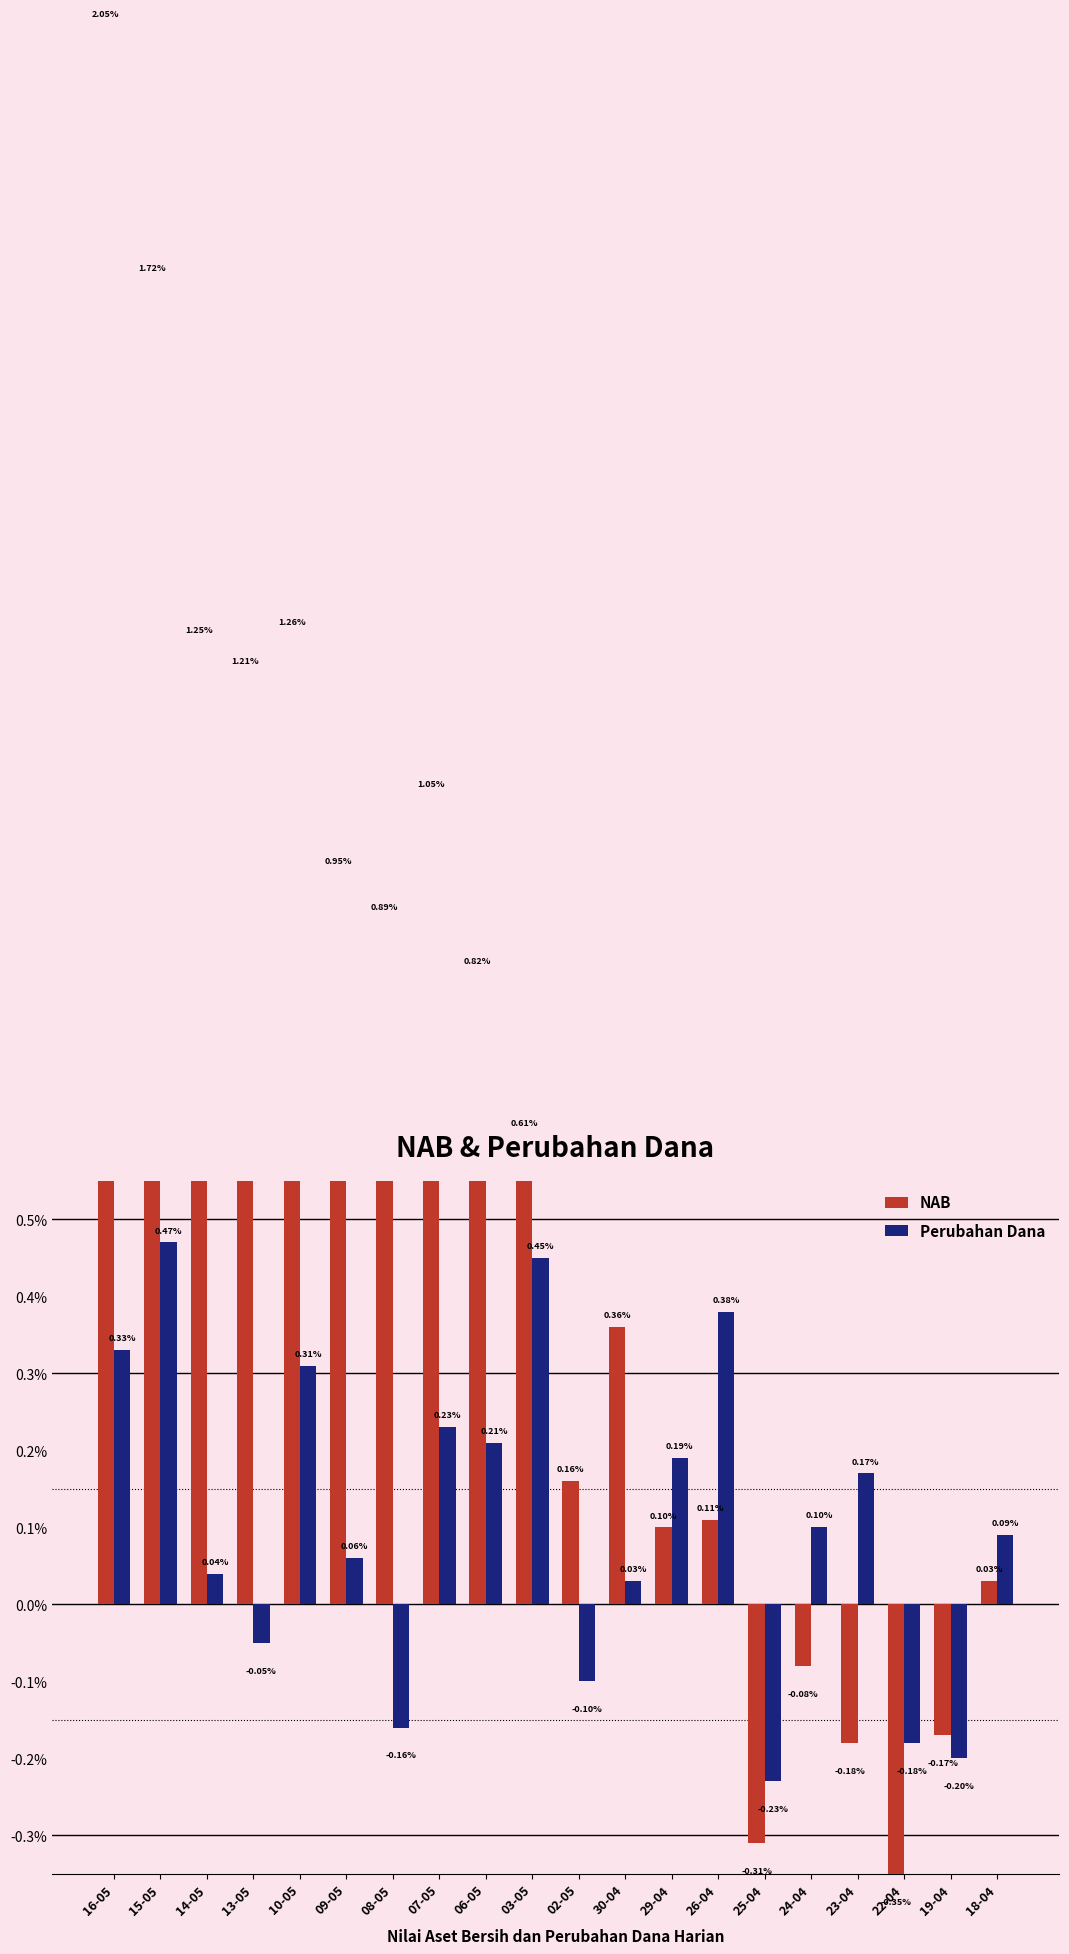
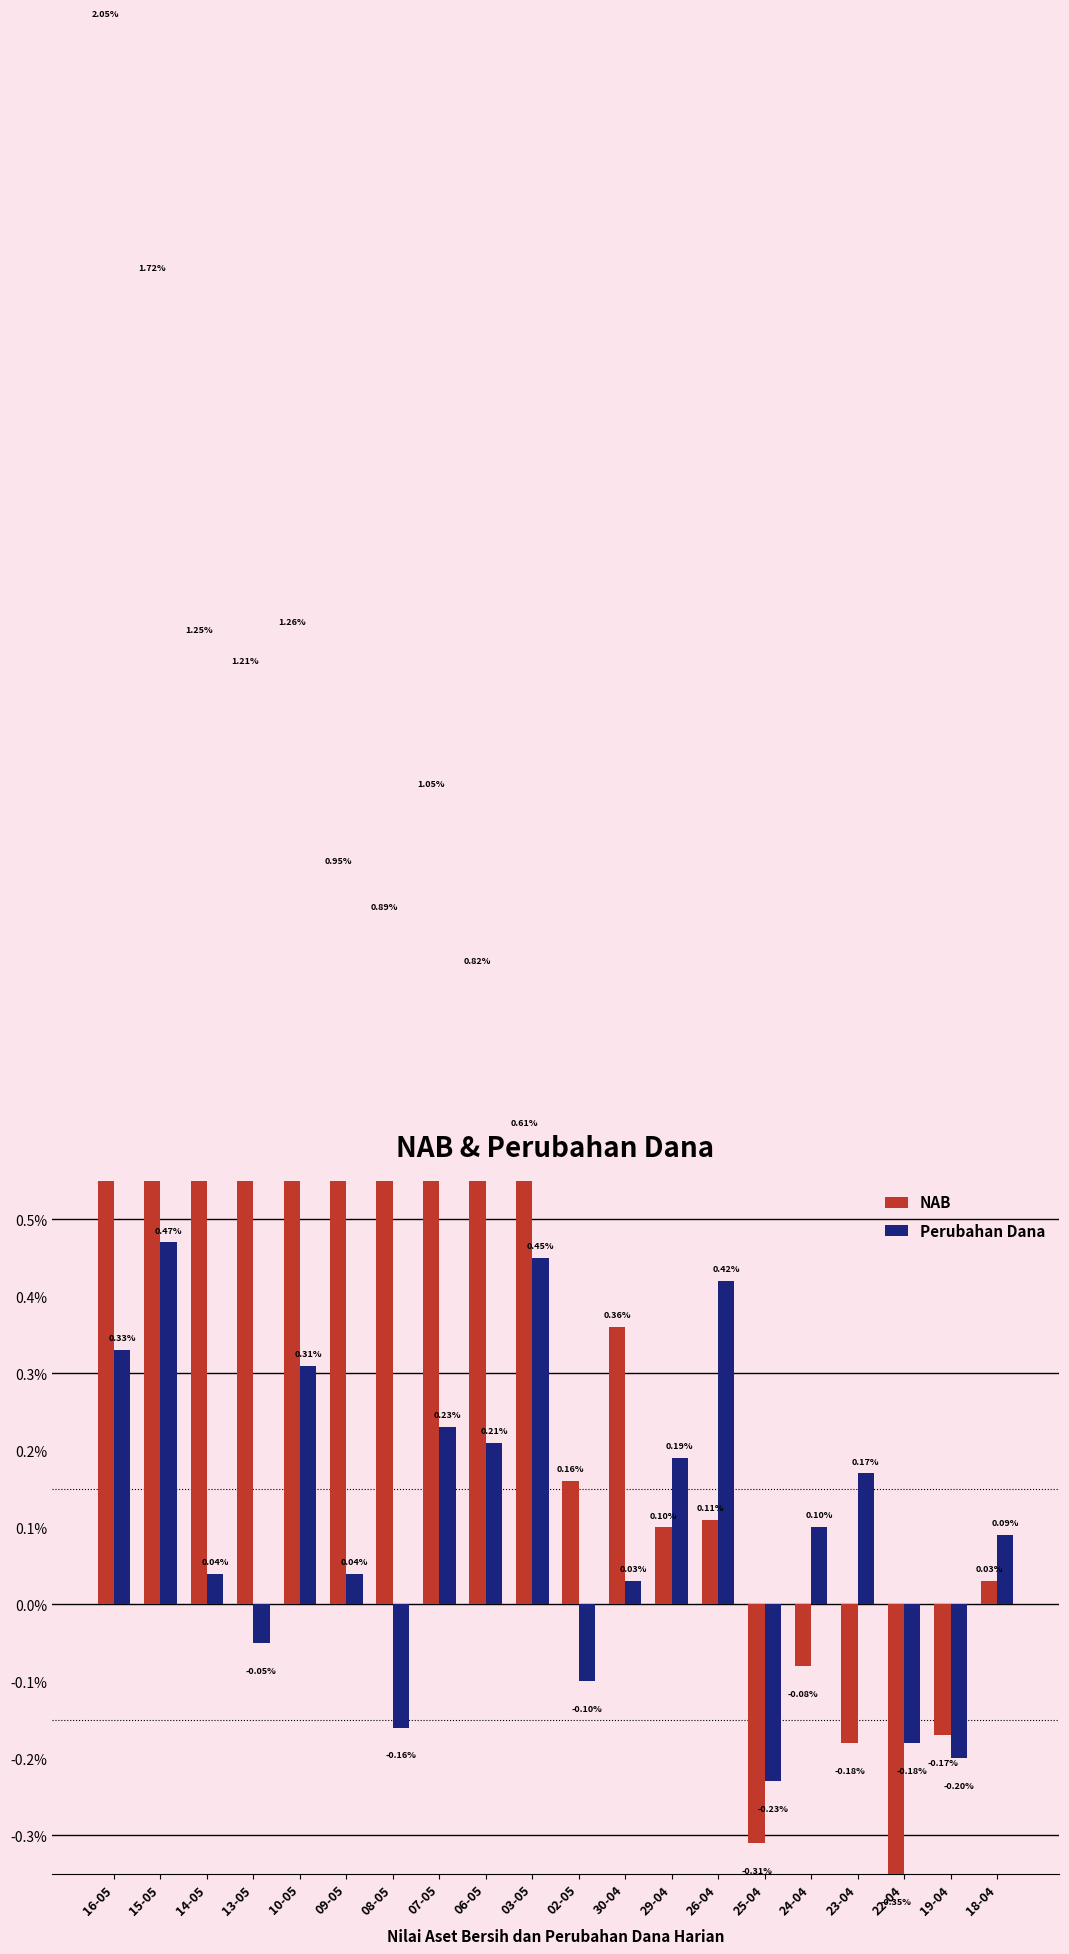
Perubahan Dana, 09-05: 0.06% -> 0.04%
Perubahan Dana, 26-04: 0.38% -> 0.42%
